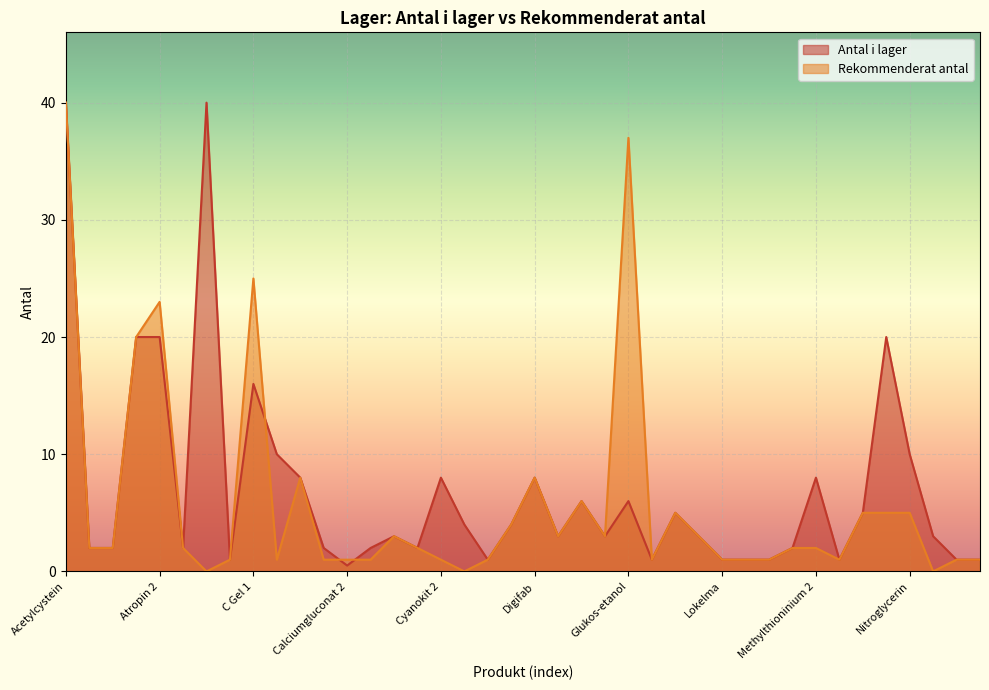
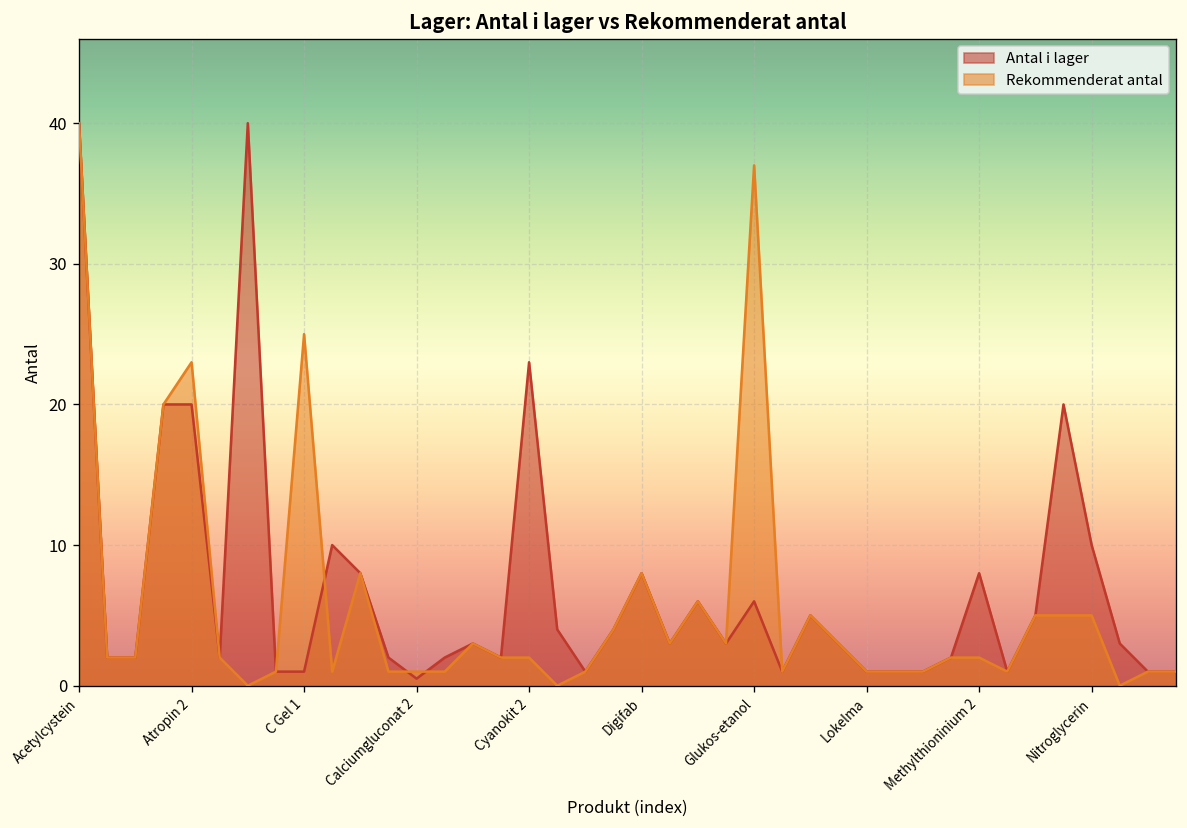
Antal i lager, C Gel 1: 16 -> 1
Antal i lager, Cyanokit 2: 8 -> 23
Rekommenderat antal, Cyanokit 2: 1 -> 2
